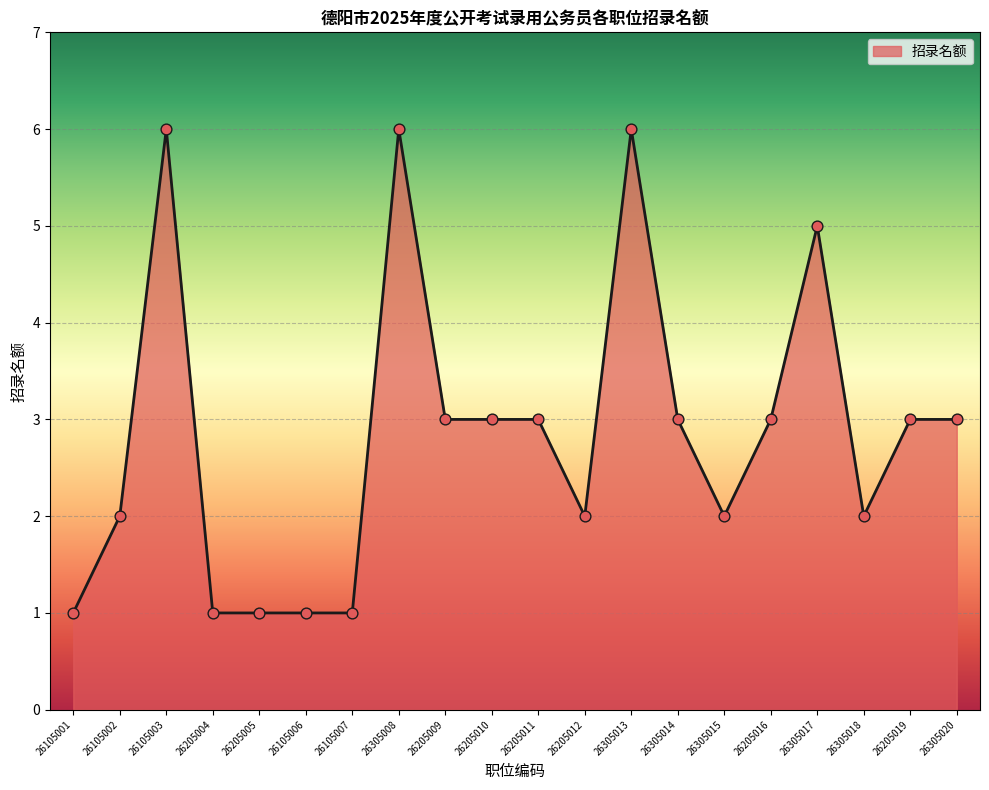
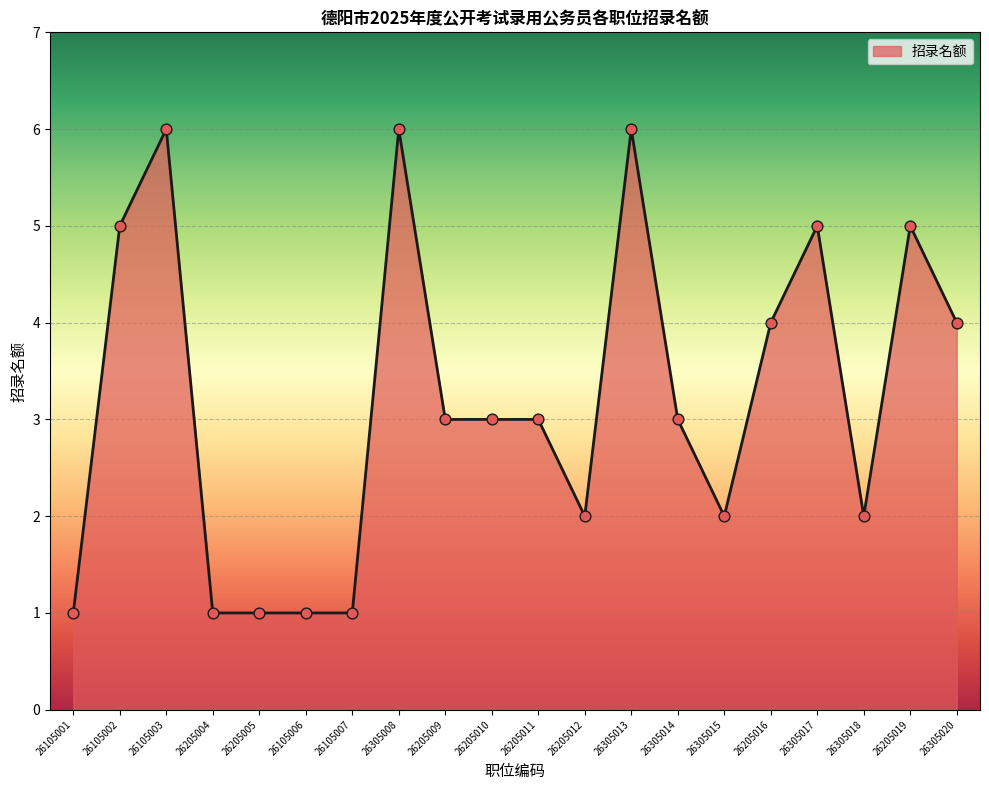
26105002: 2 -> 5
26205016: 3 -> 4
26205019: 3 -> 5
26305020: 3 -> 4
